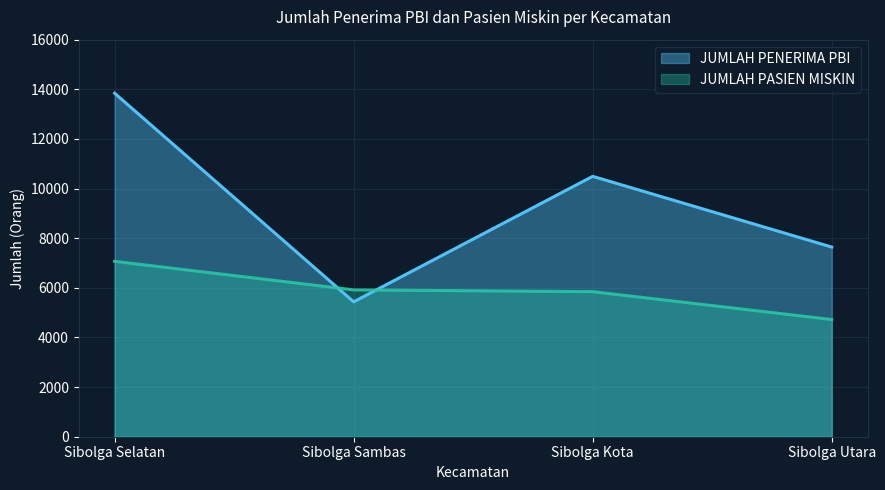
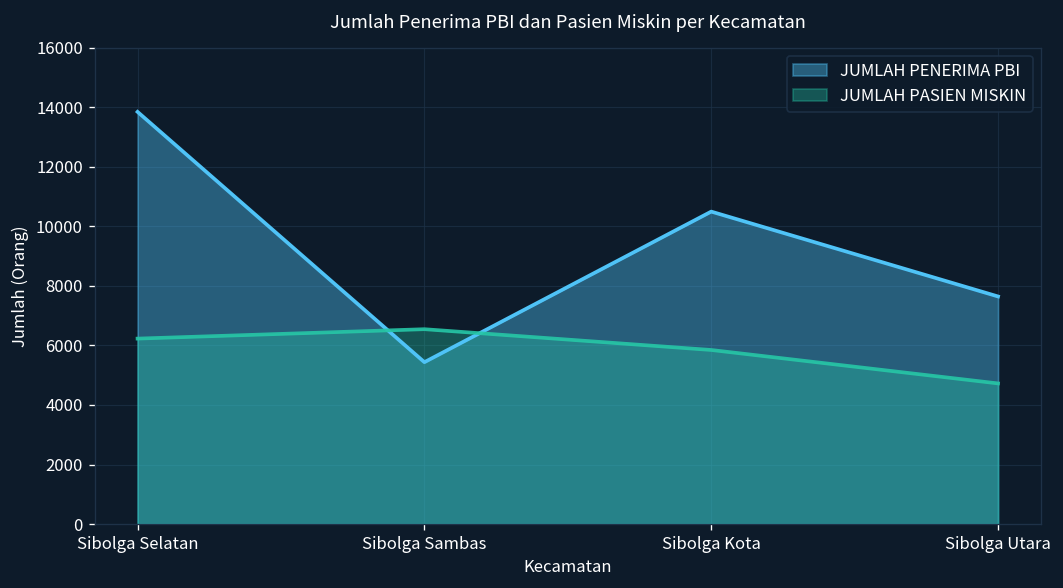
JUMLAH PASIEN MISKIN, Sibolga Selatan: 7100 -> 6200
JUMLAH PASIEN MISKIN, Sibolga Sambas: 5900 -> 6500
